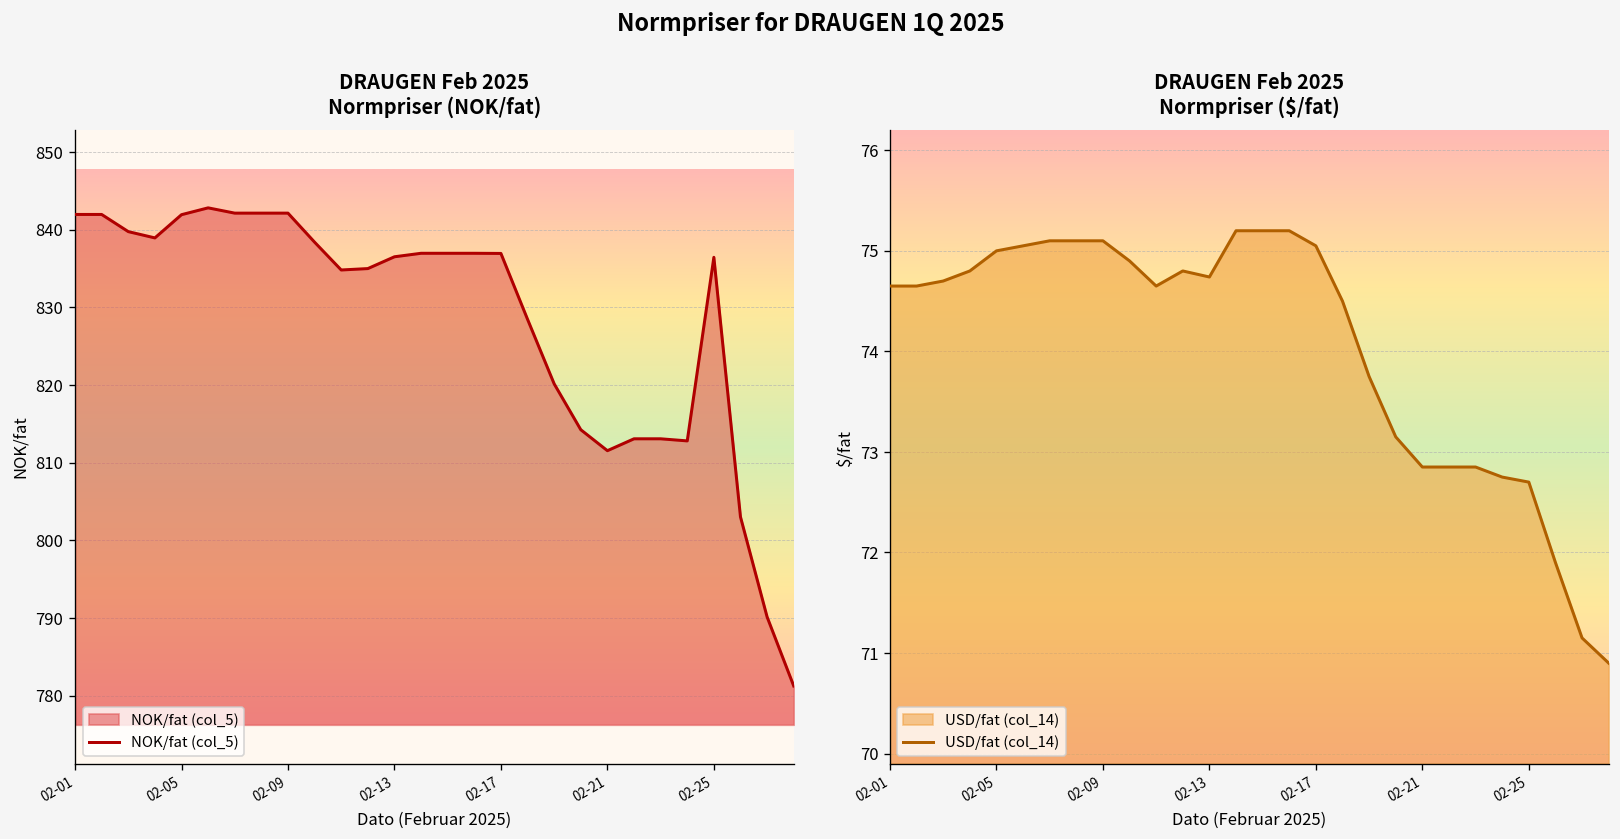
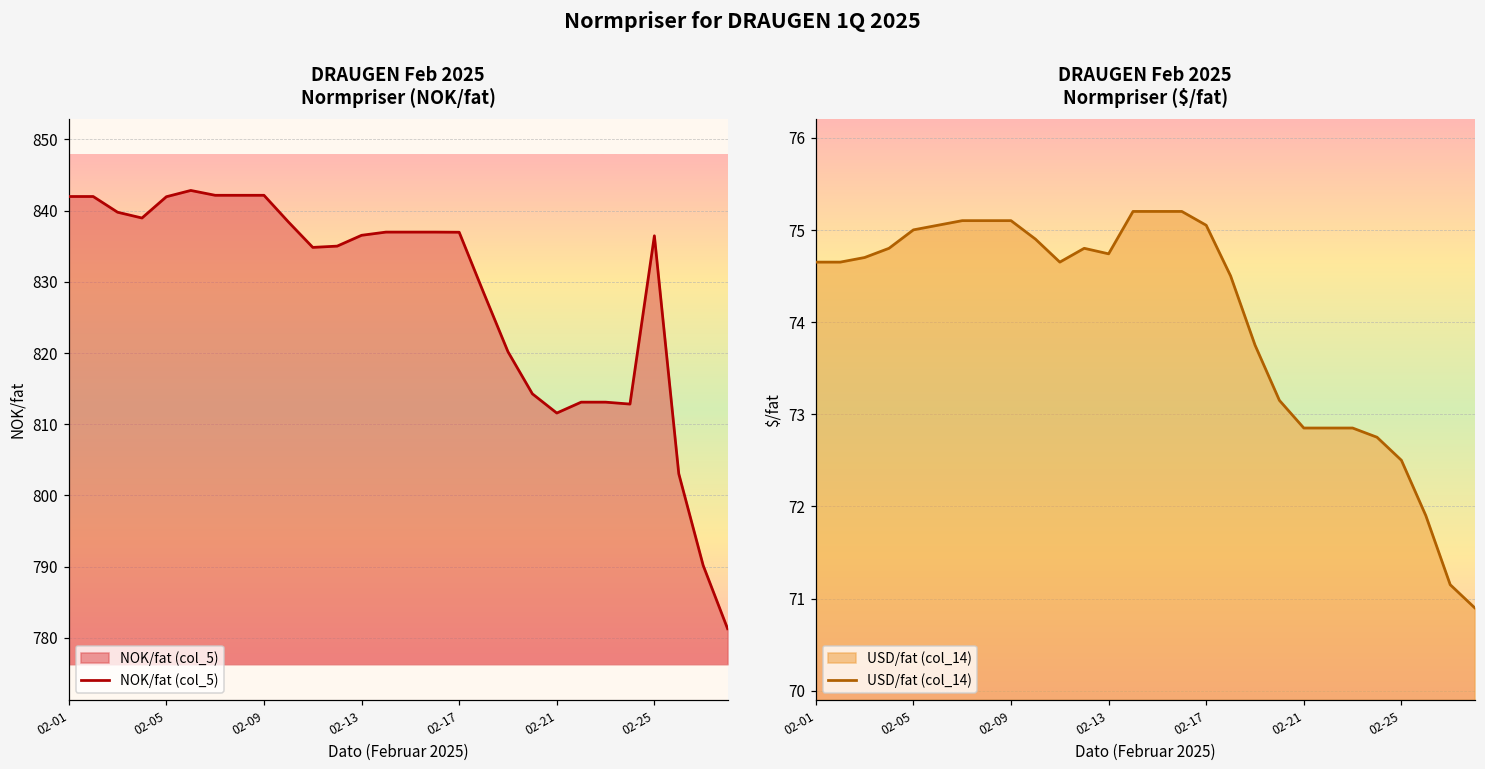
DRAUGEN Feb 2025 Normpriser ($/fat), 02-25: 72.7 -> 72.5
